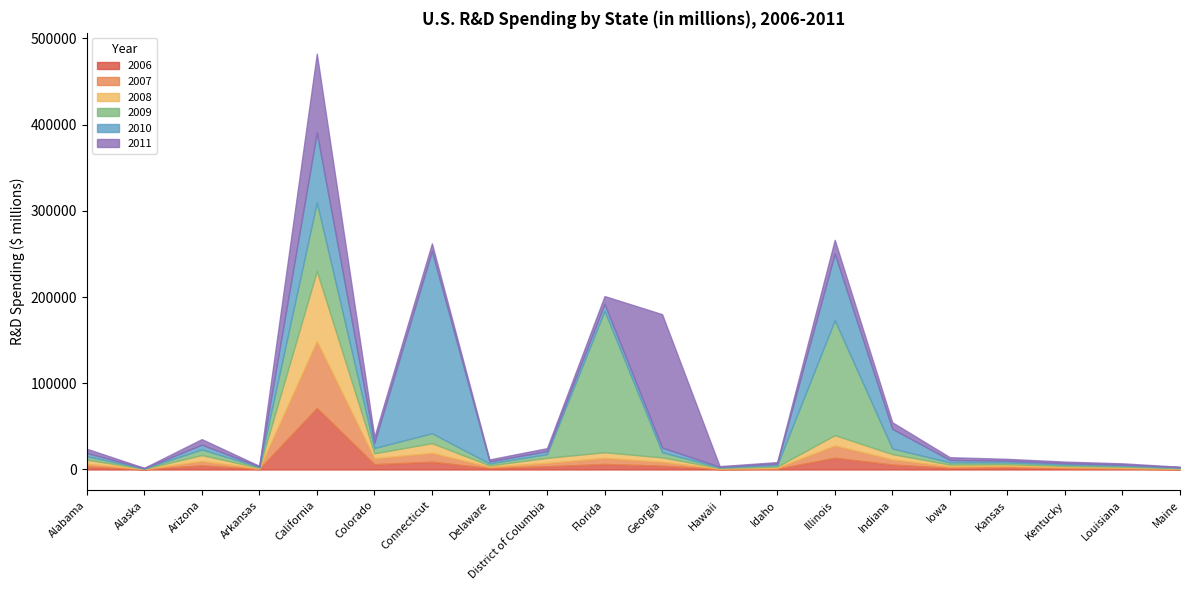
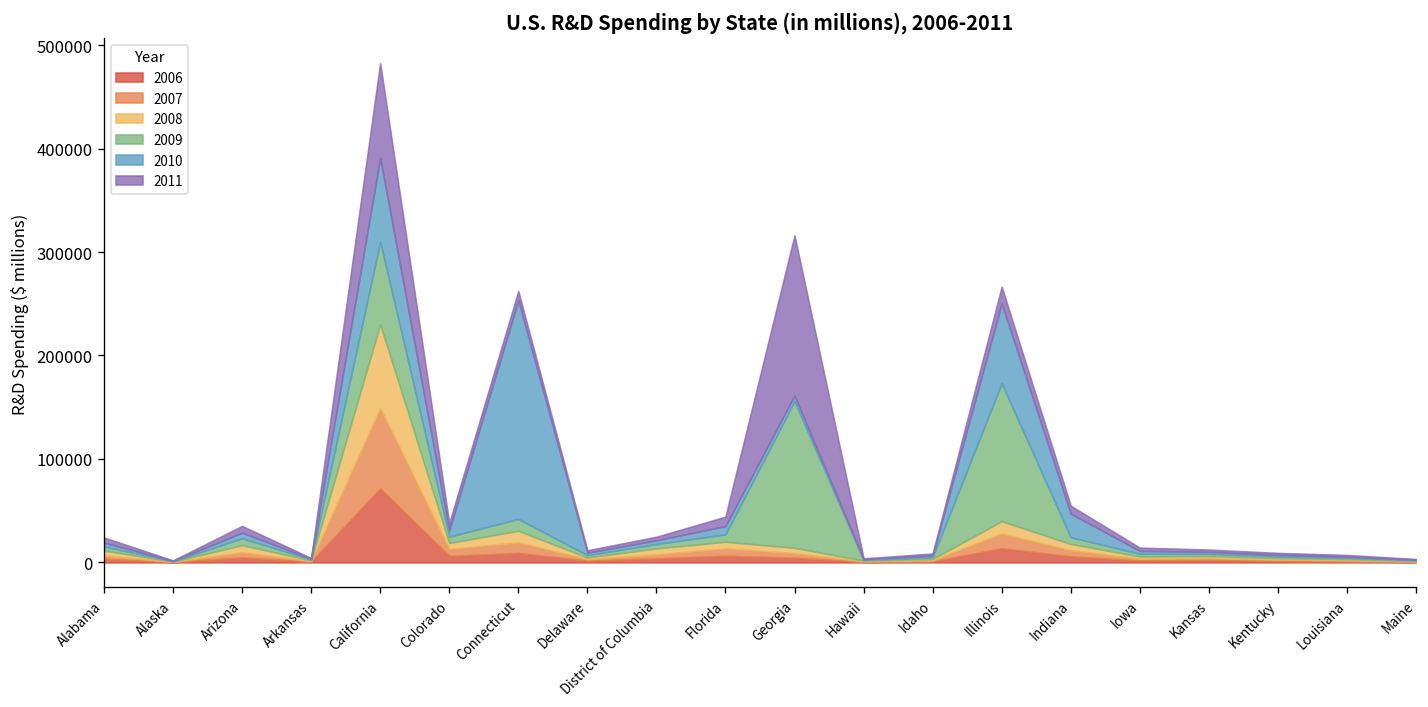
2009, Florida: 160000 -> 10000
2009, Georgia: 10000 -> 140000
